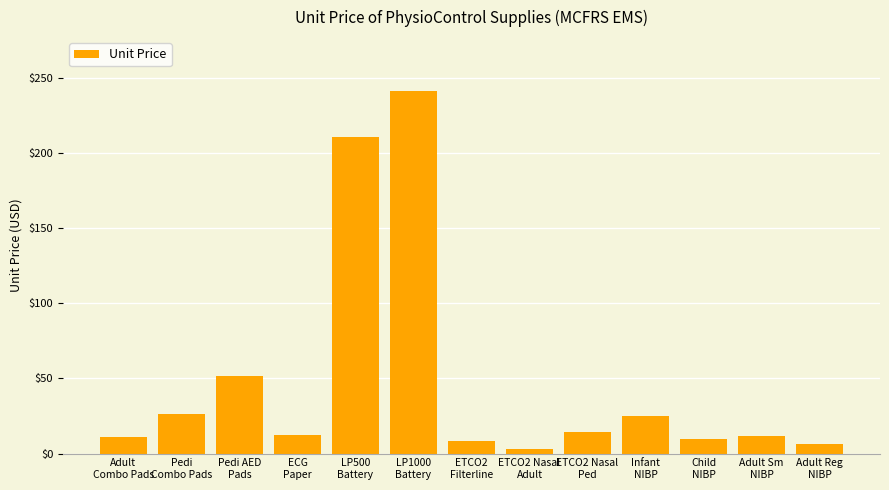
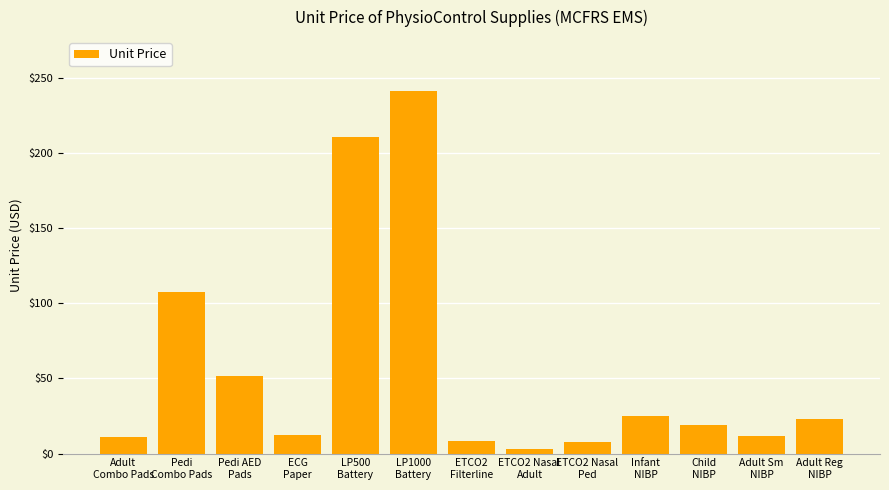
Pedi Combo Pads: $27 -> $107
ETCO2 Nasal Ped: $14 -> $8
Child NIBP: $10 -> $19
Adult Reg NIBP: $7 -> $23
